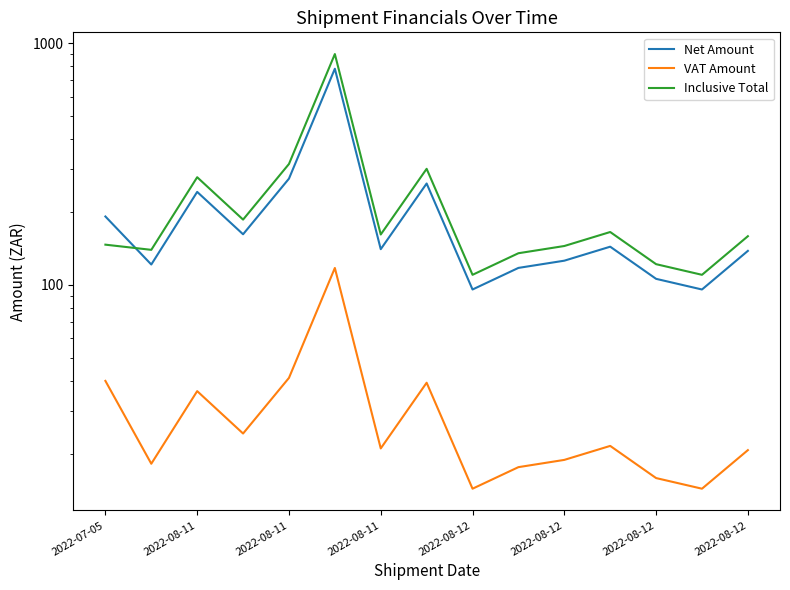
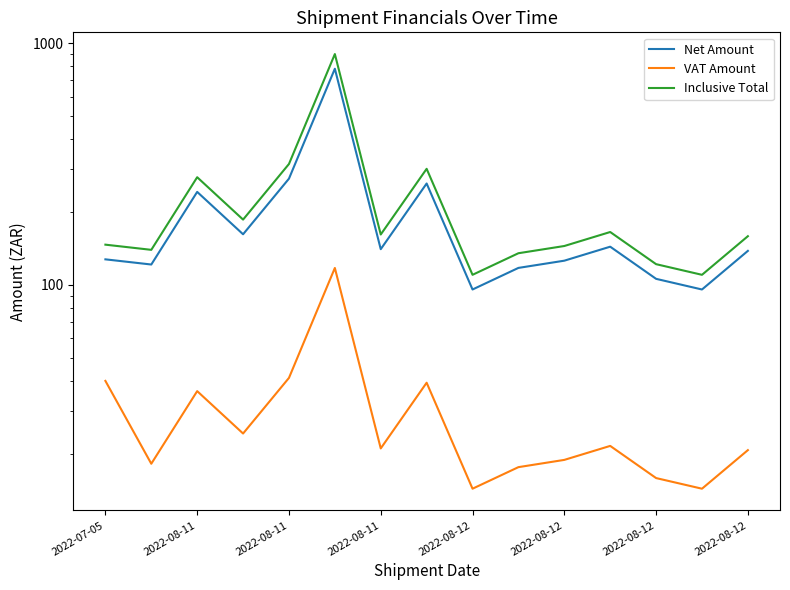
Net Amount, 2022-07-05: 190 -> 130
